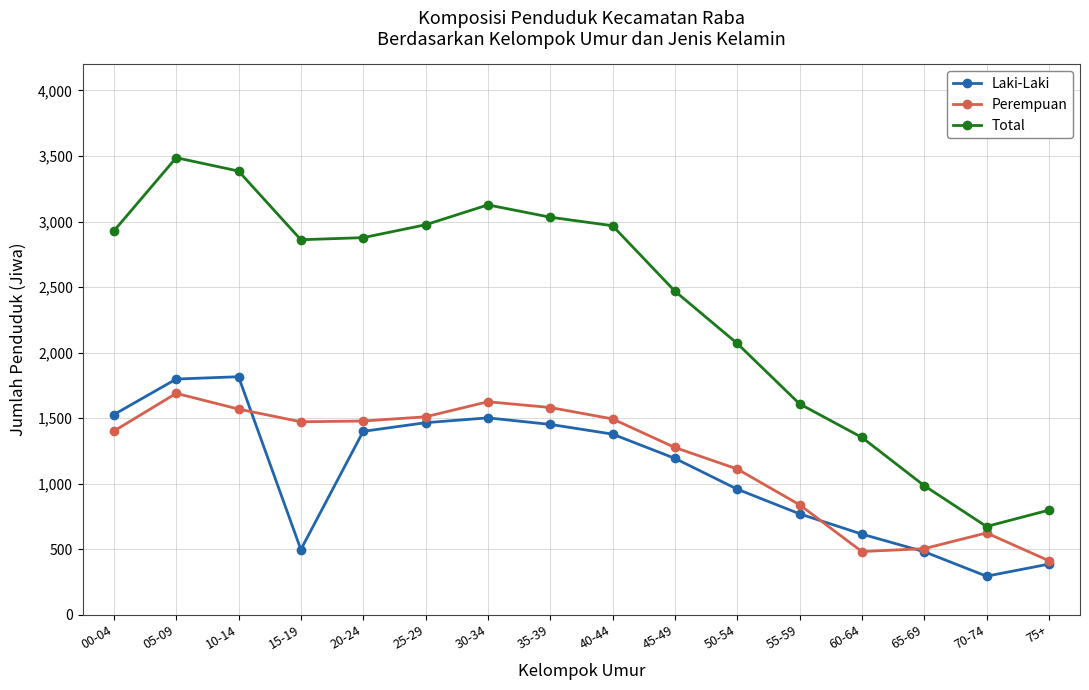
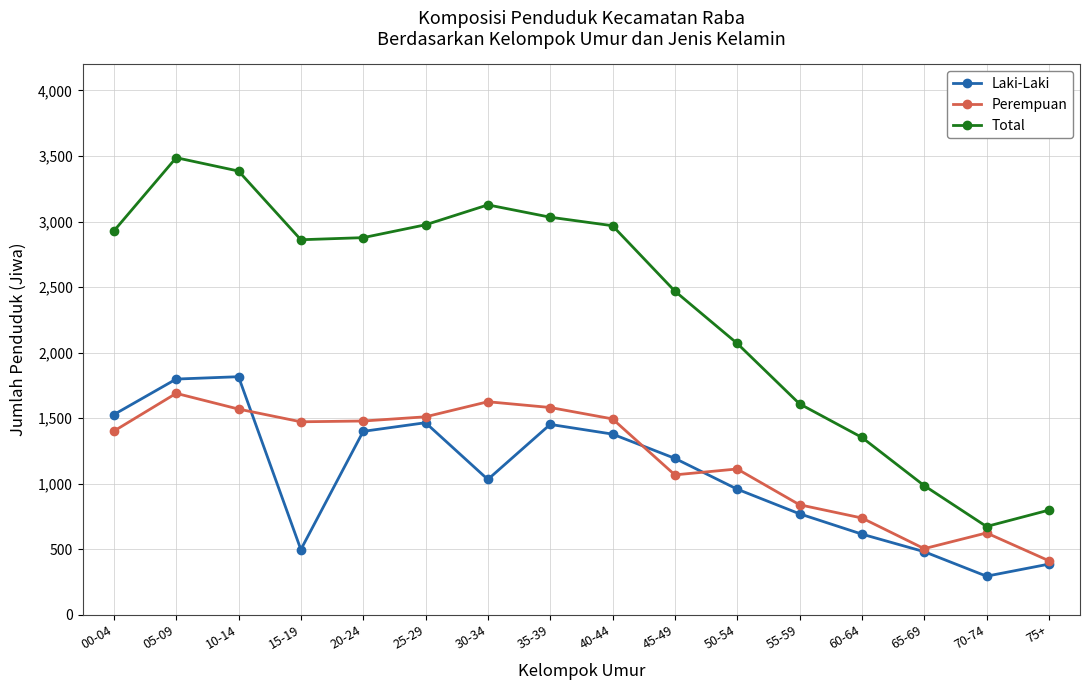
Laki-Laki, 30-34: 1,500 -> 1,030
Perempuan, 45-49: 1,280 -> 1,070
Perempuan, 60-64: 480 -> 740
